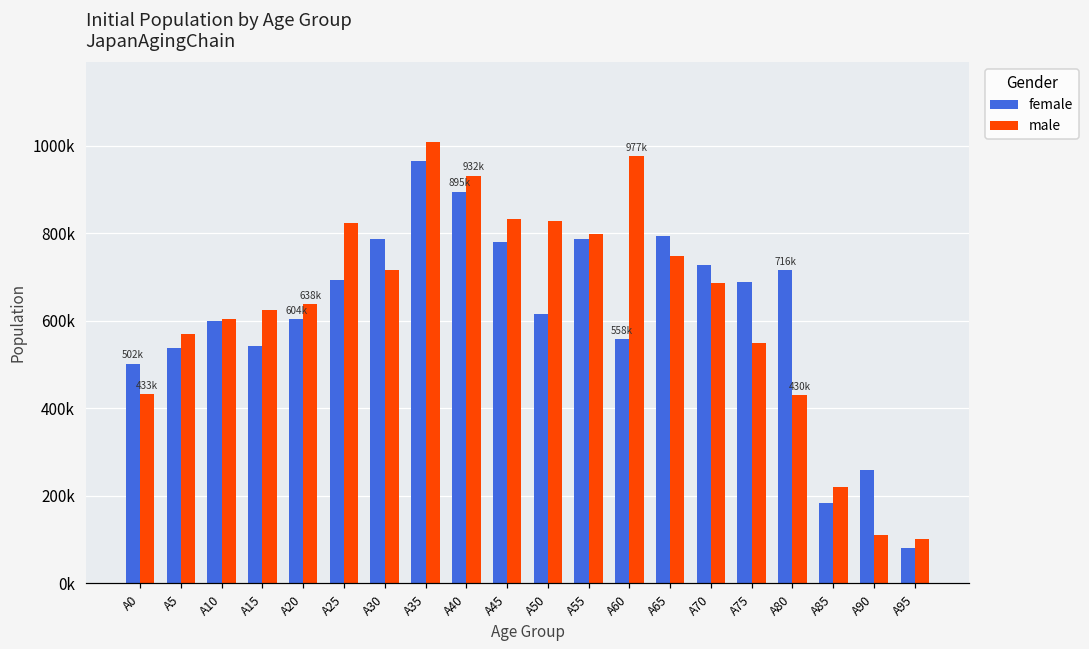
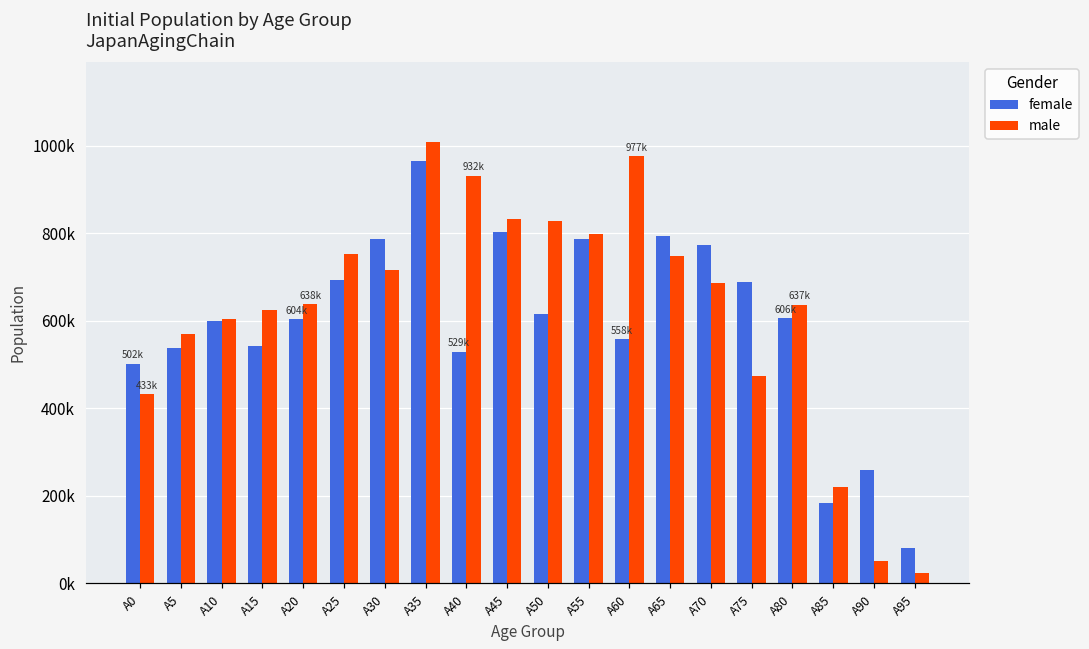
male, A25: 820000 -> 750000
female, A40: 895k -> 529k
female, A45: 780000 -> 800000
female, A70: 730000 -> 770000
male, A75: 550000 -> 470000
female, A80: 716k -> 606k
male, A80: 430k -> 637k
male, A90: 110000 -> 50000
male, A95: 100000 -> 20000
